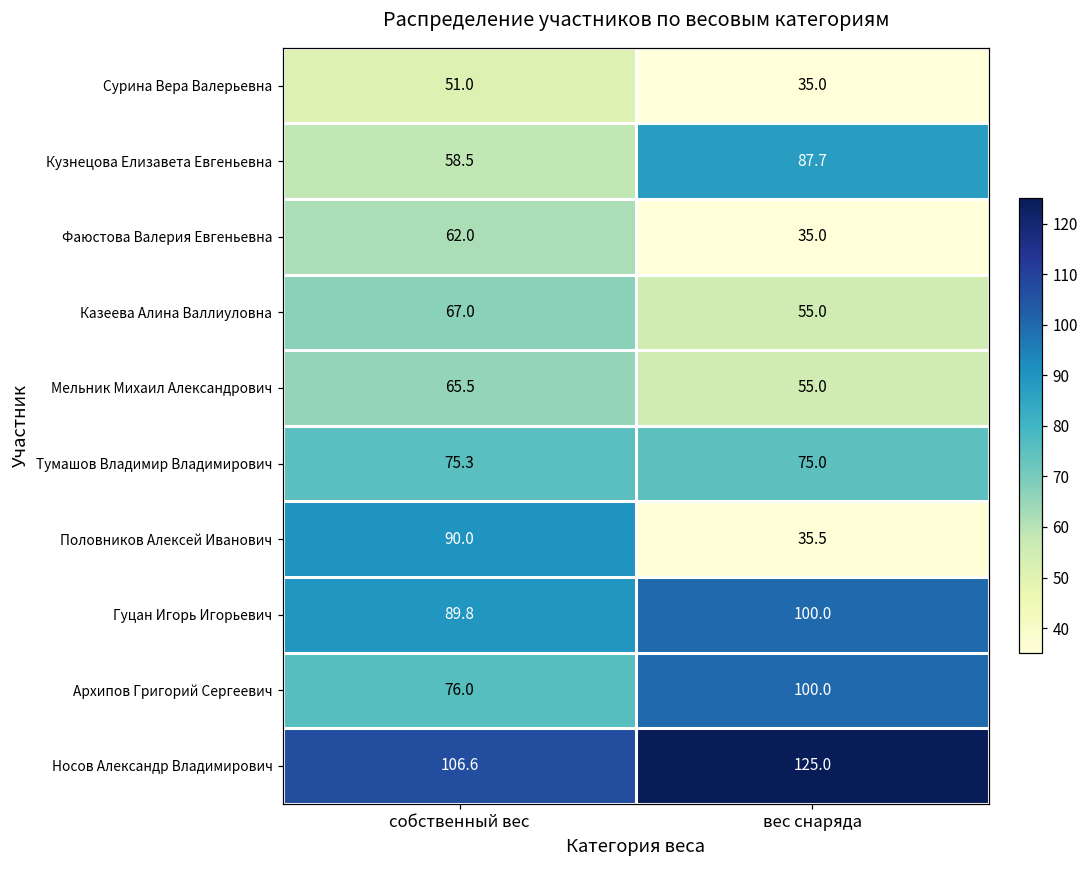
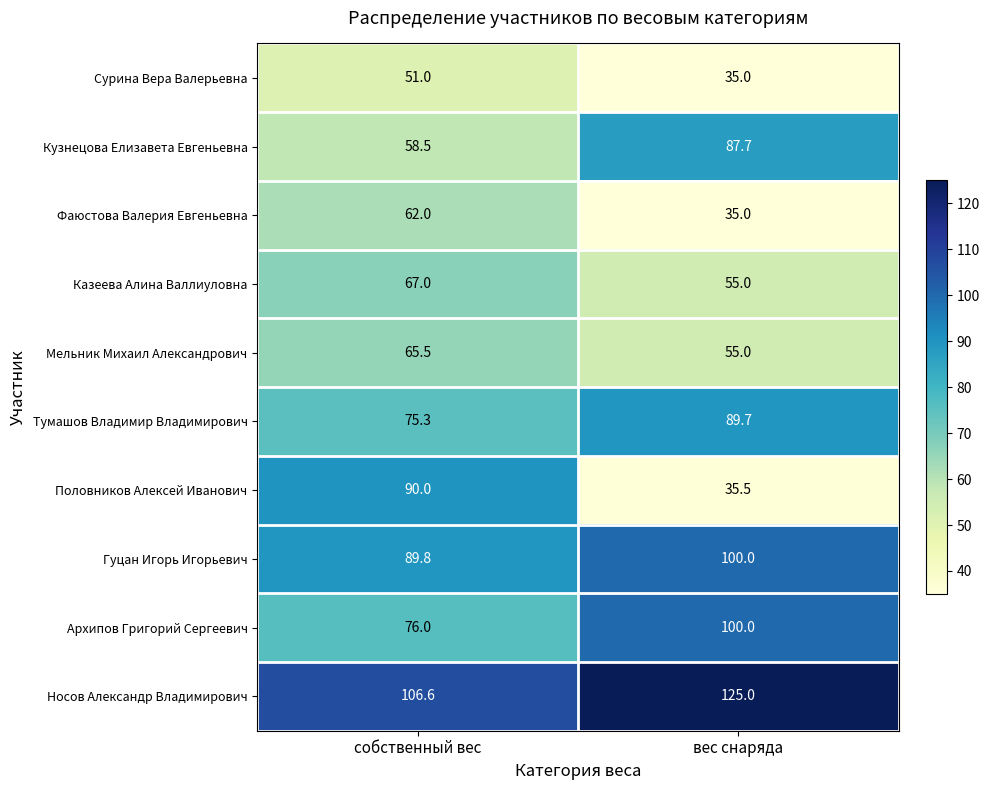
Тумашов Владимир Владимирович, вес снаряда: 75.0 -> 89.7
